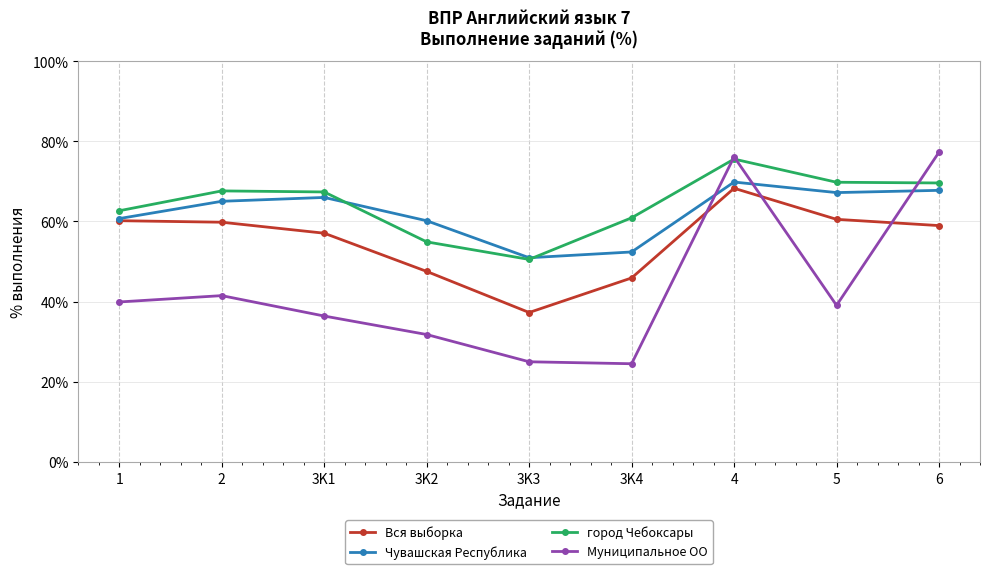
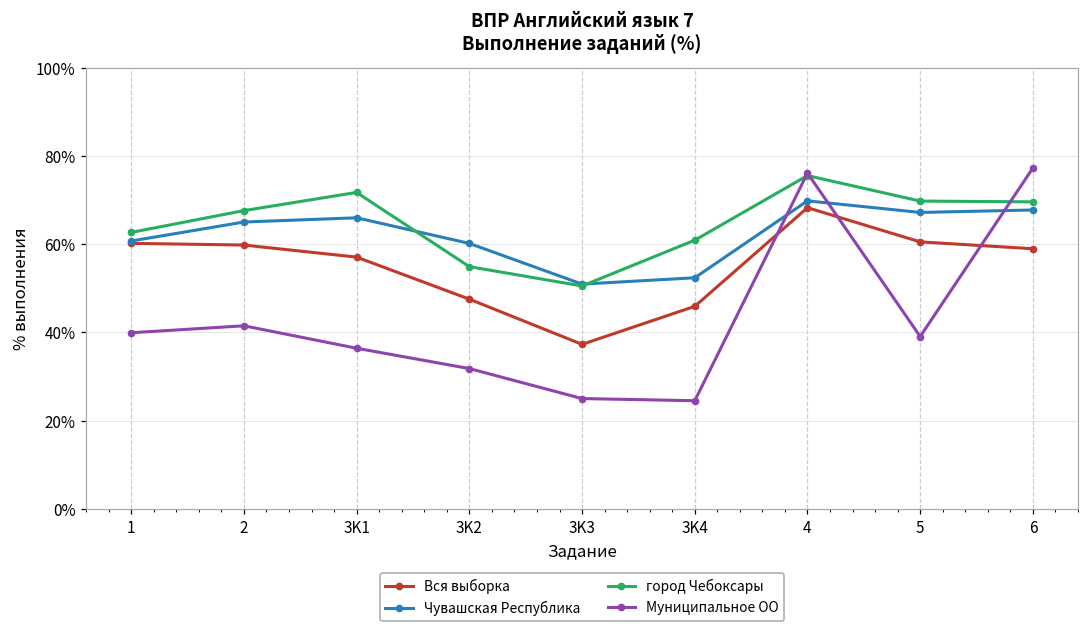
город Чебоксары, 3K1: 67% -> 72%
